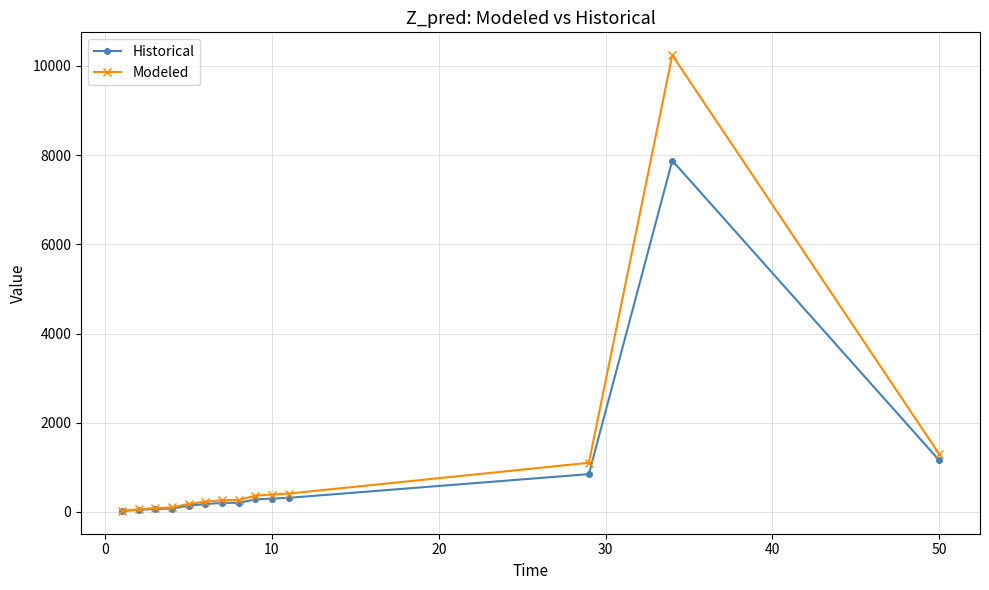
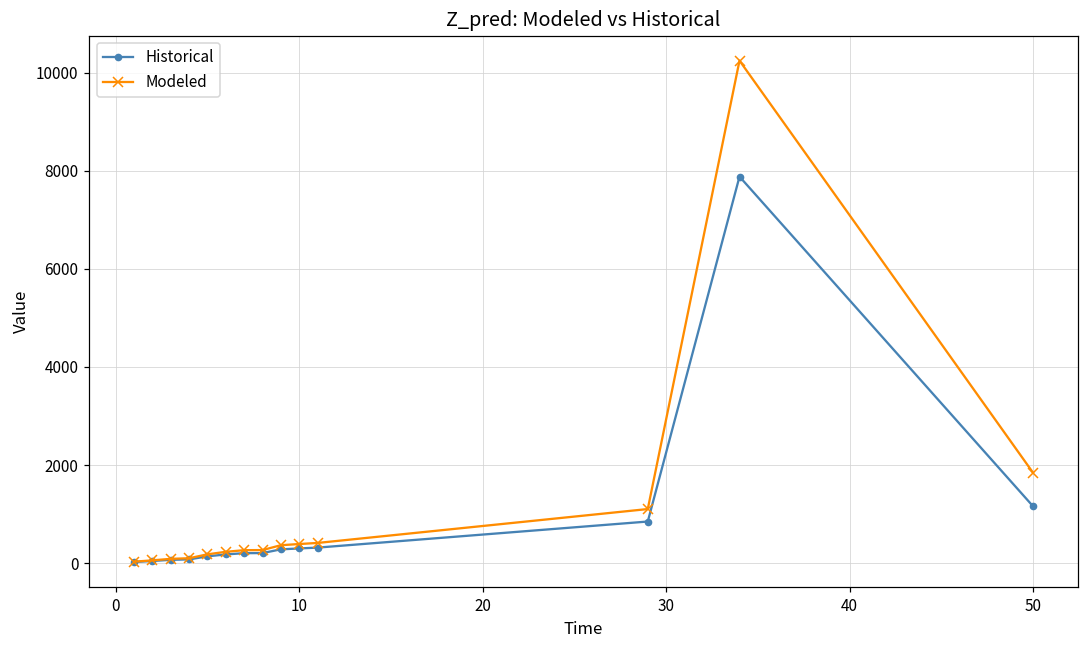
Modeled, 50: 1300 -> 1800
